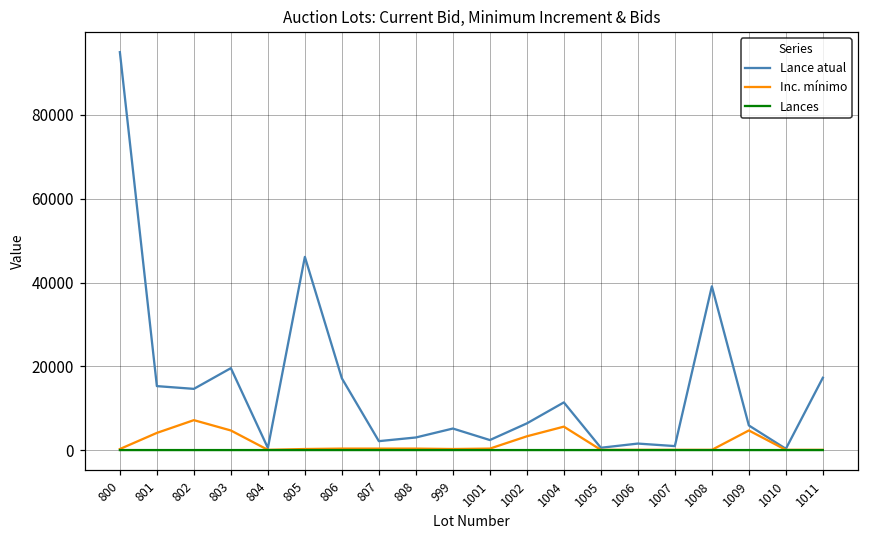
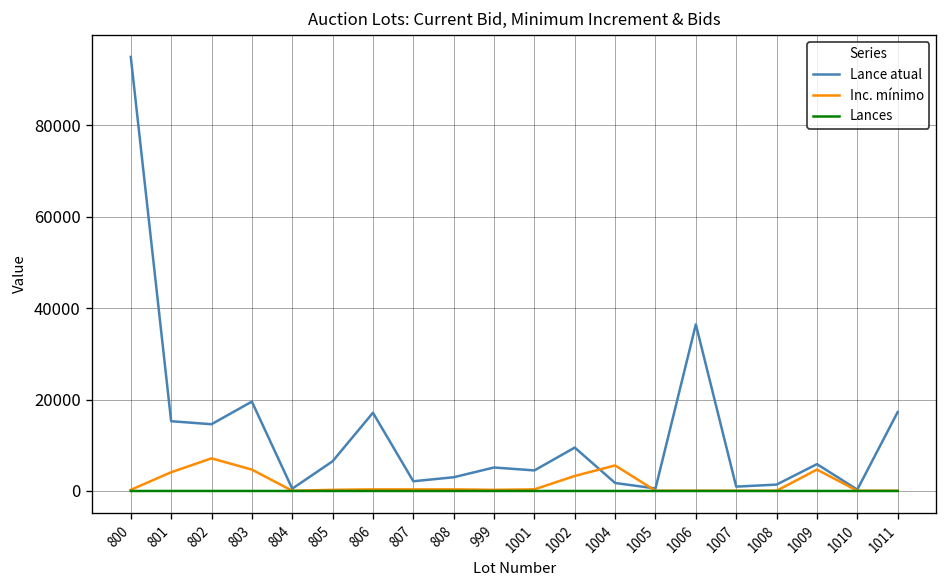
Lance atual, 805: 46000 -> 7000
Lance atual, 1001: 2000 -> 5000
Lance atual, 1002: 6000 -> 10000
Lance atual, 1004: 11000 -> 2000
Lance atual, 1006: 2000 -> 36000
Lance atual, 1008: 39000 -> 1000
